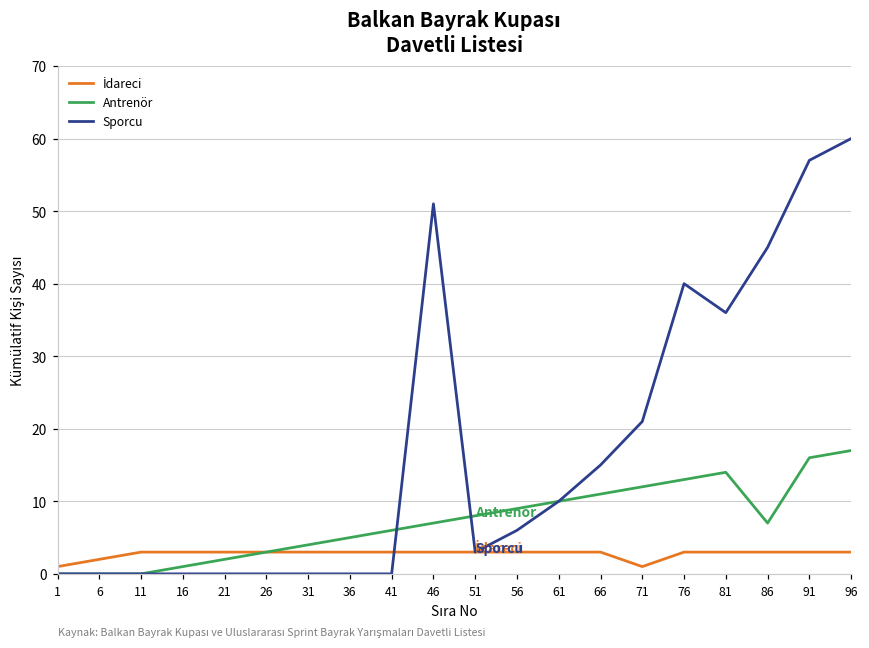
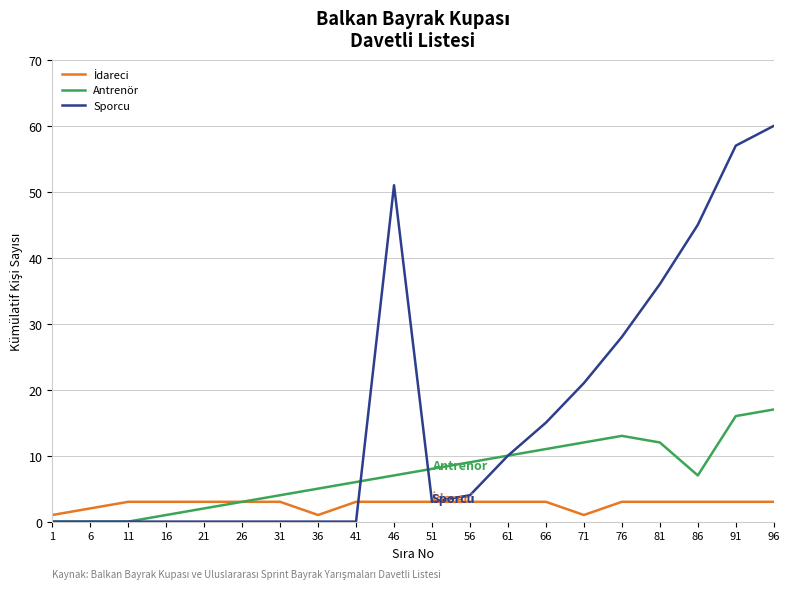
İdareci, 36: 3 -> 1
Sporcu, 56: 6 -> 4
Sporcu, 76: 40 -> 28
Antrenör, 81: 14 -> 12
